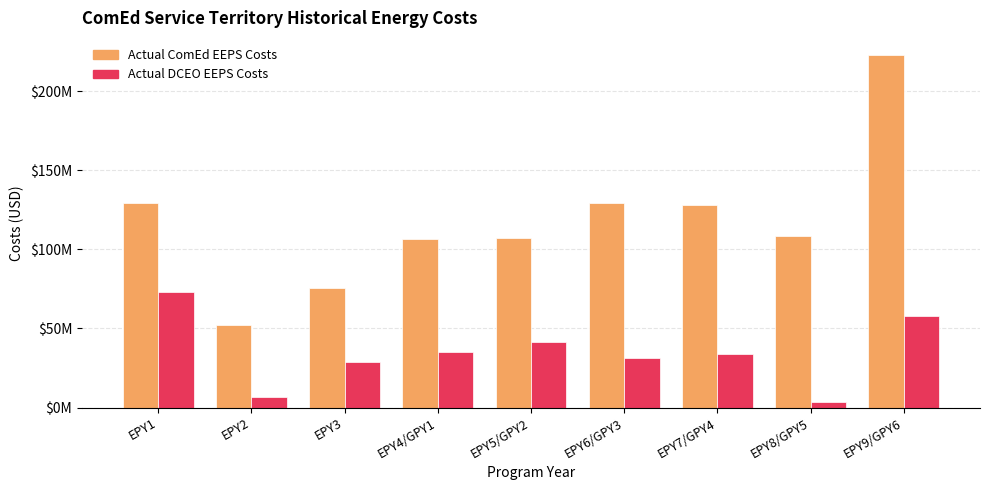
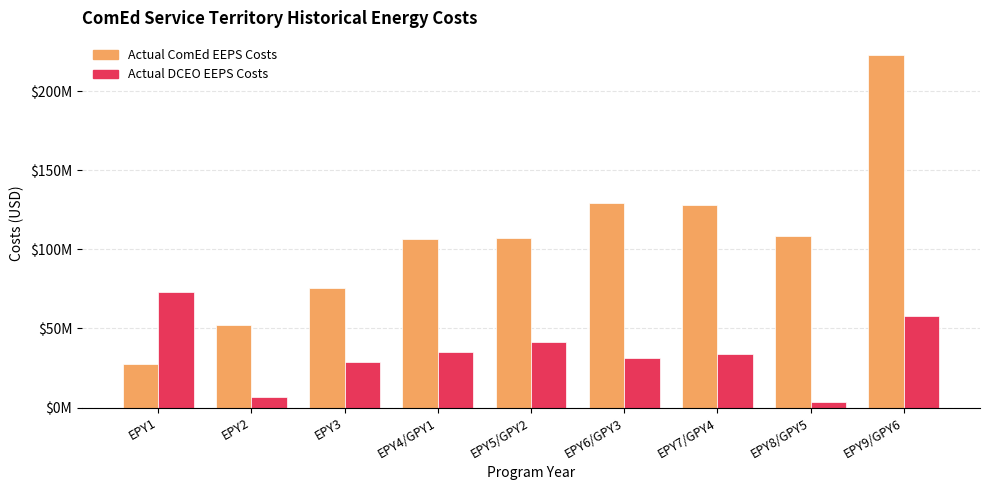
Actual ComEd EEPS Costs, EPY1: $130000000 -> $27000000
